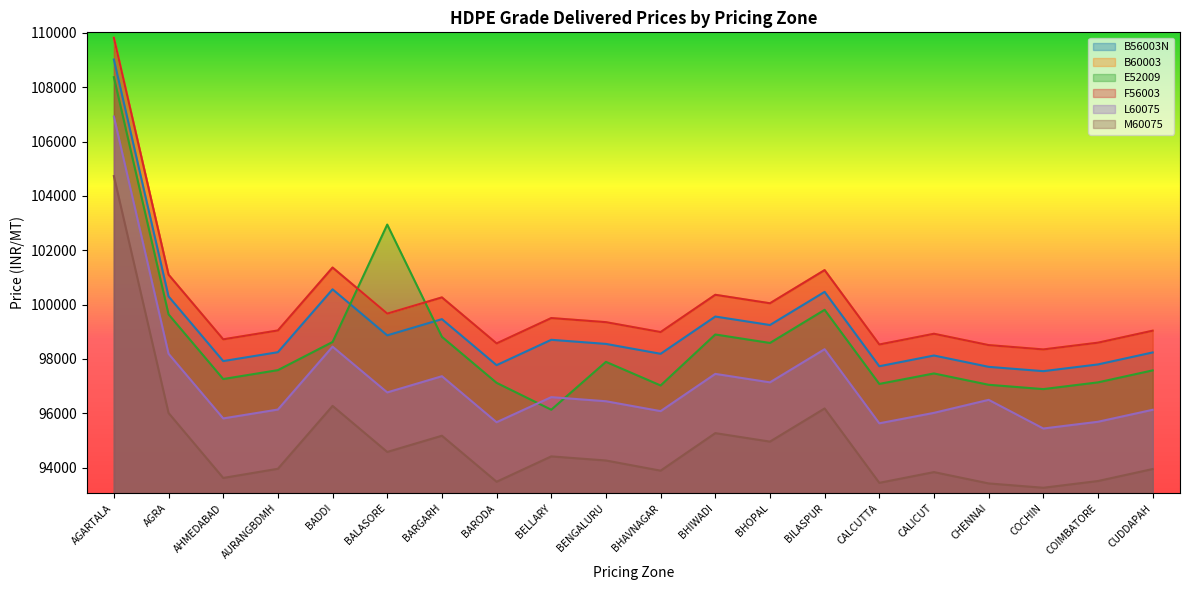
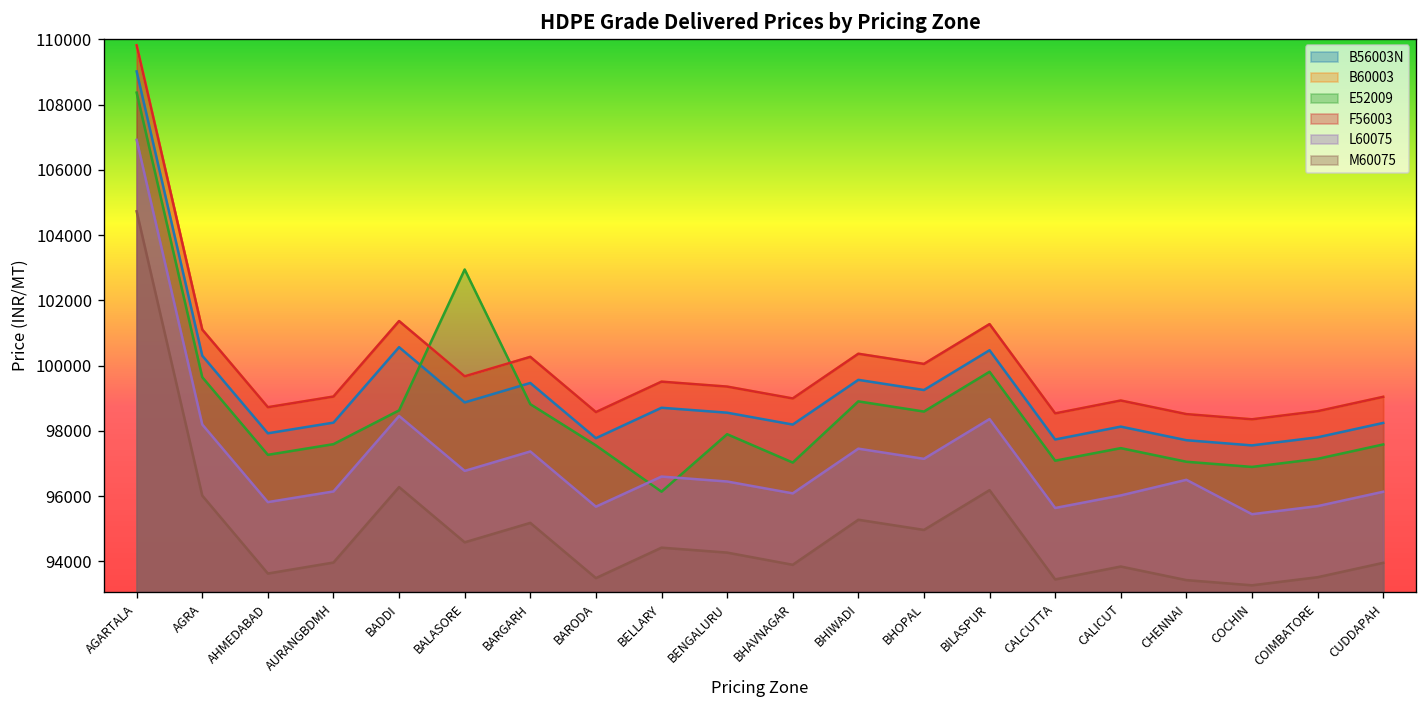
E52009, BARODA: 97100 -> 97600
